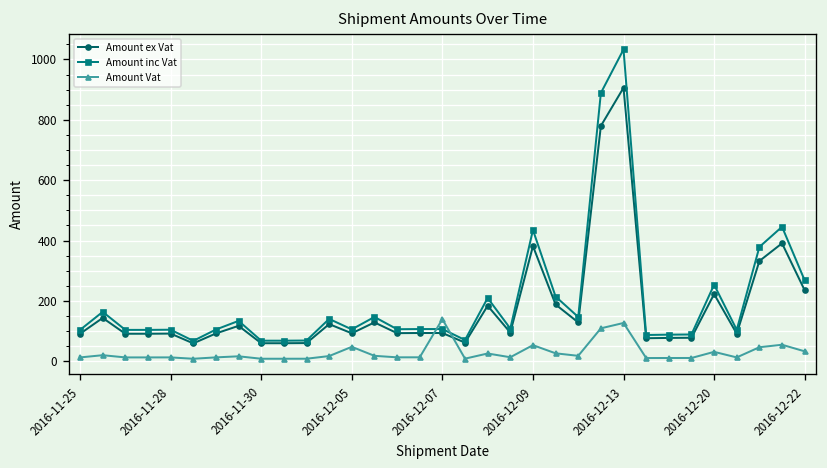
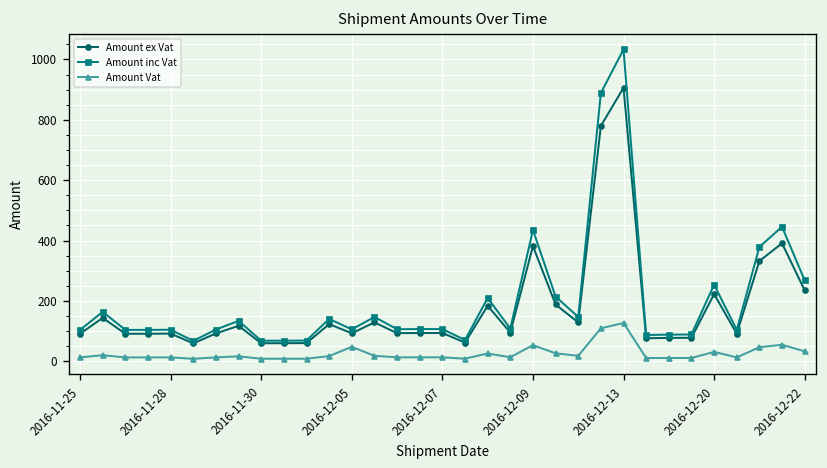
Amount Vat, 2016-12-07: 140 -> 10
